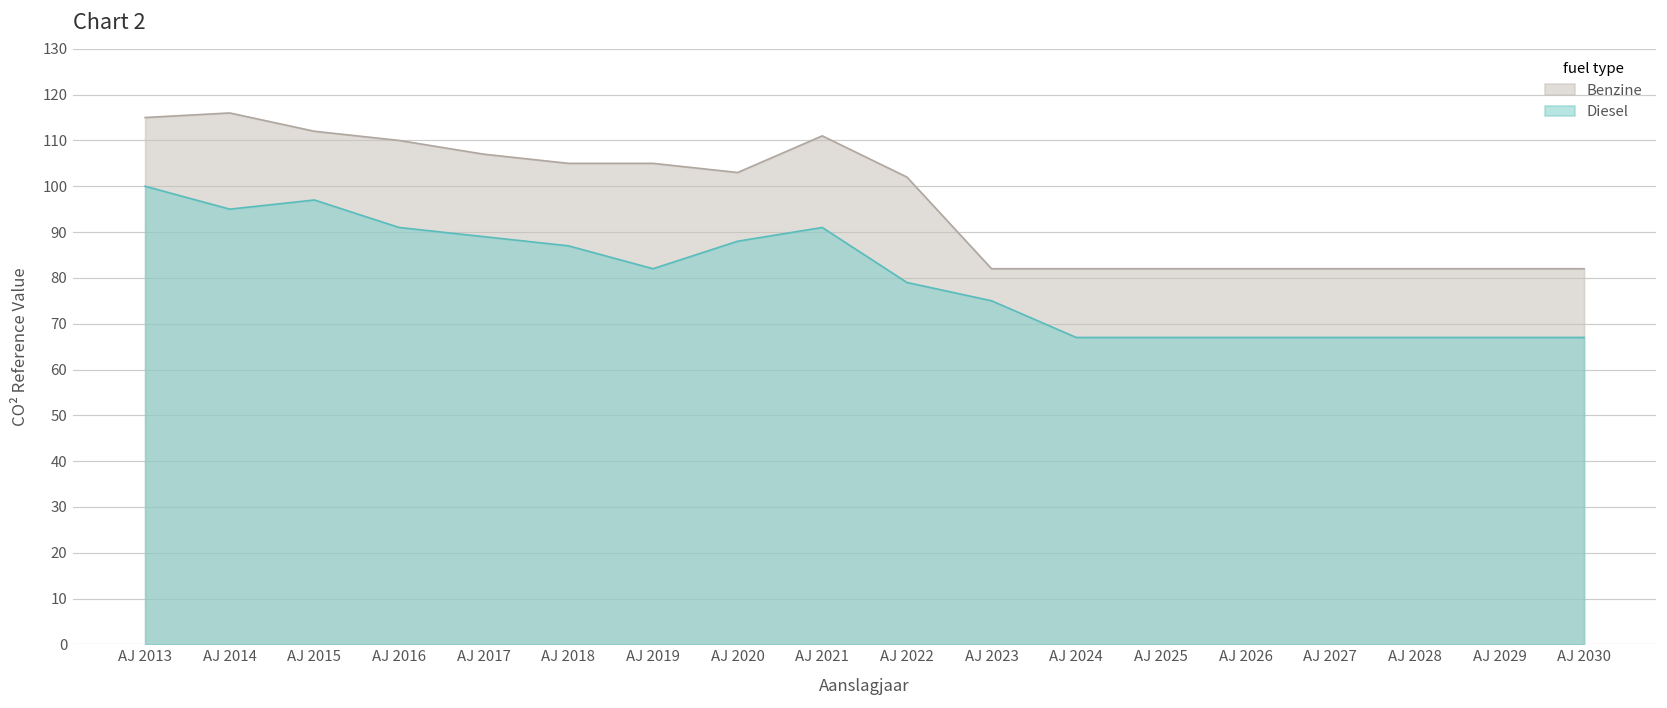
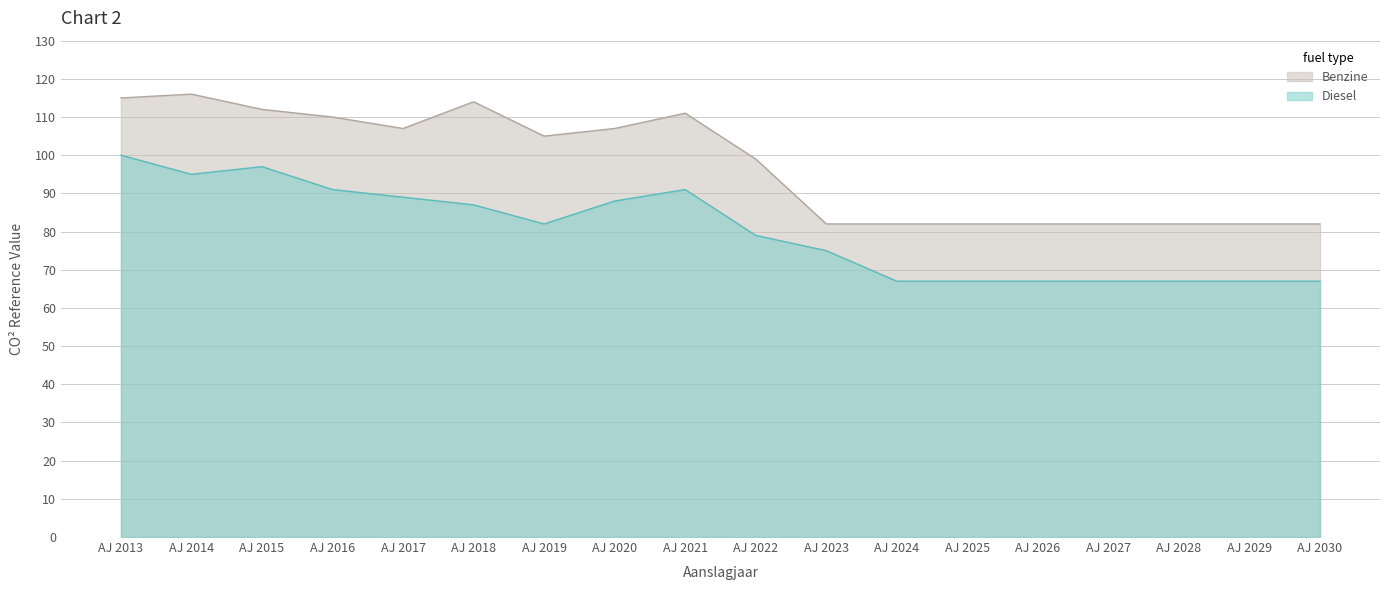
Benzine, AJ 2018: 105 -> 114
Benzine, AJ 2020: 103 -> 107
Benzine, AJ 2022: 102 -> 99
